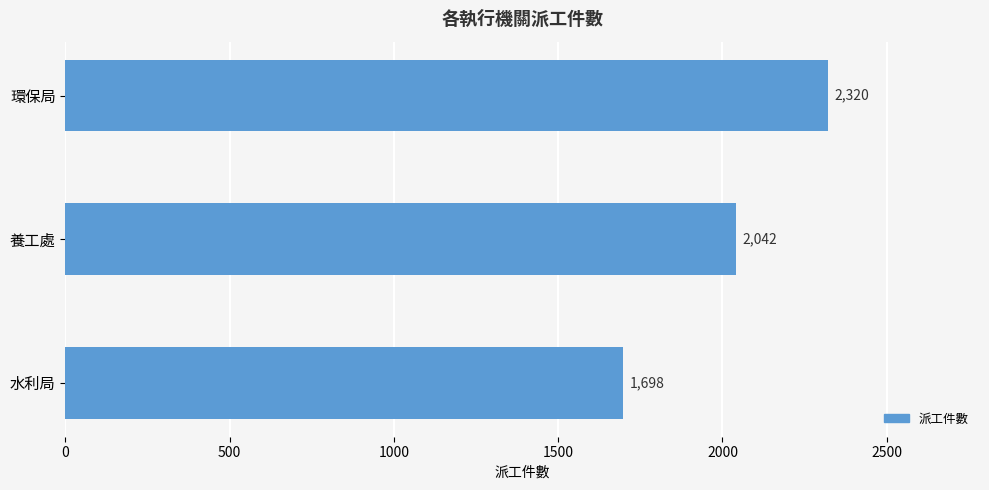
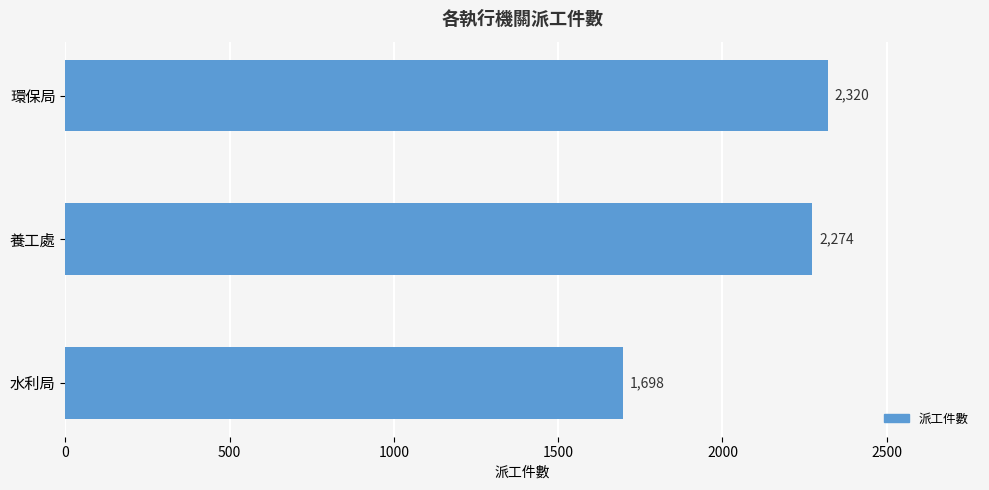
養工處: 2,042 -> 2,274
